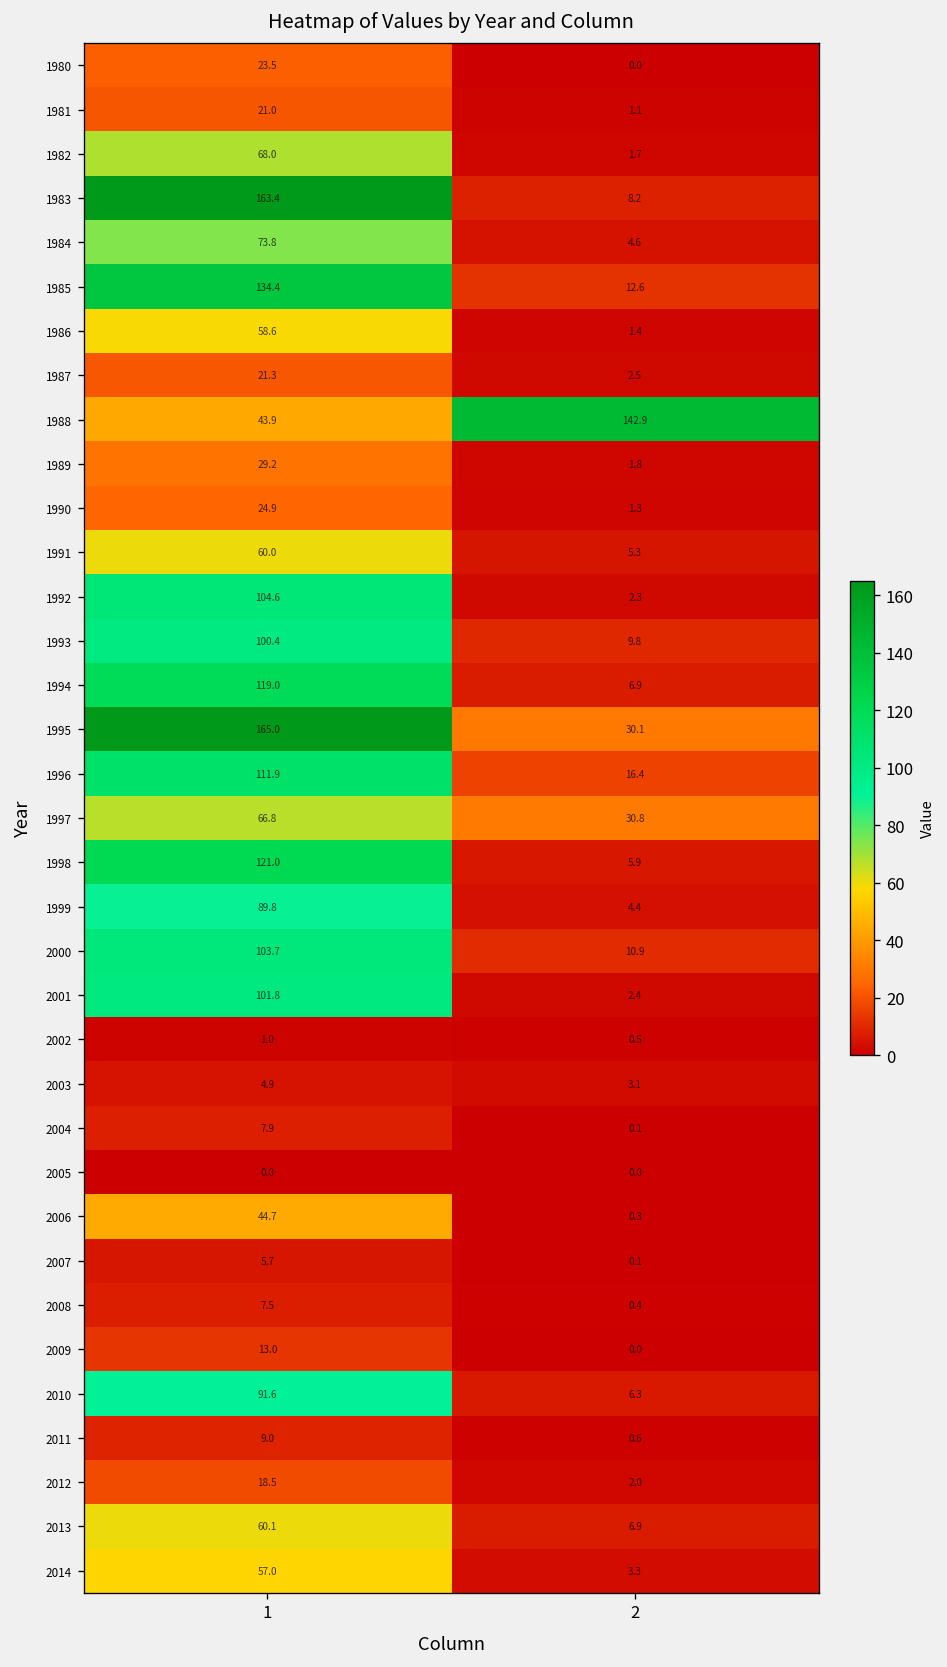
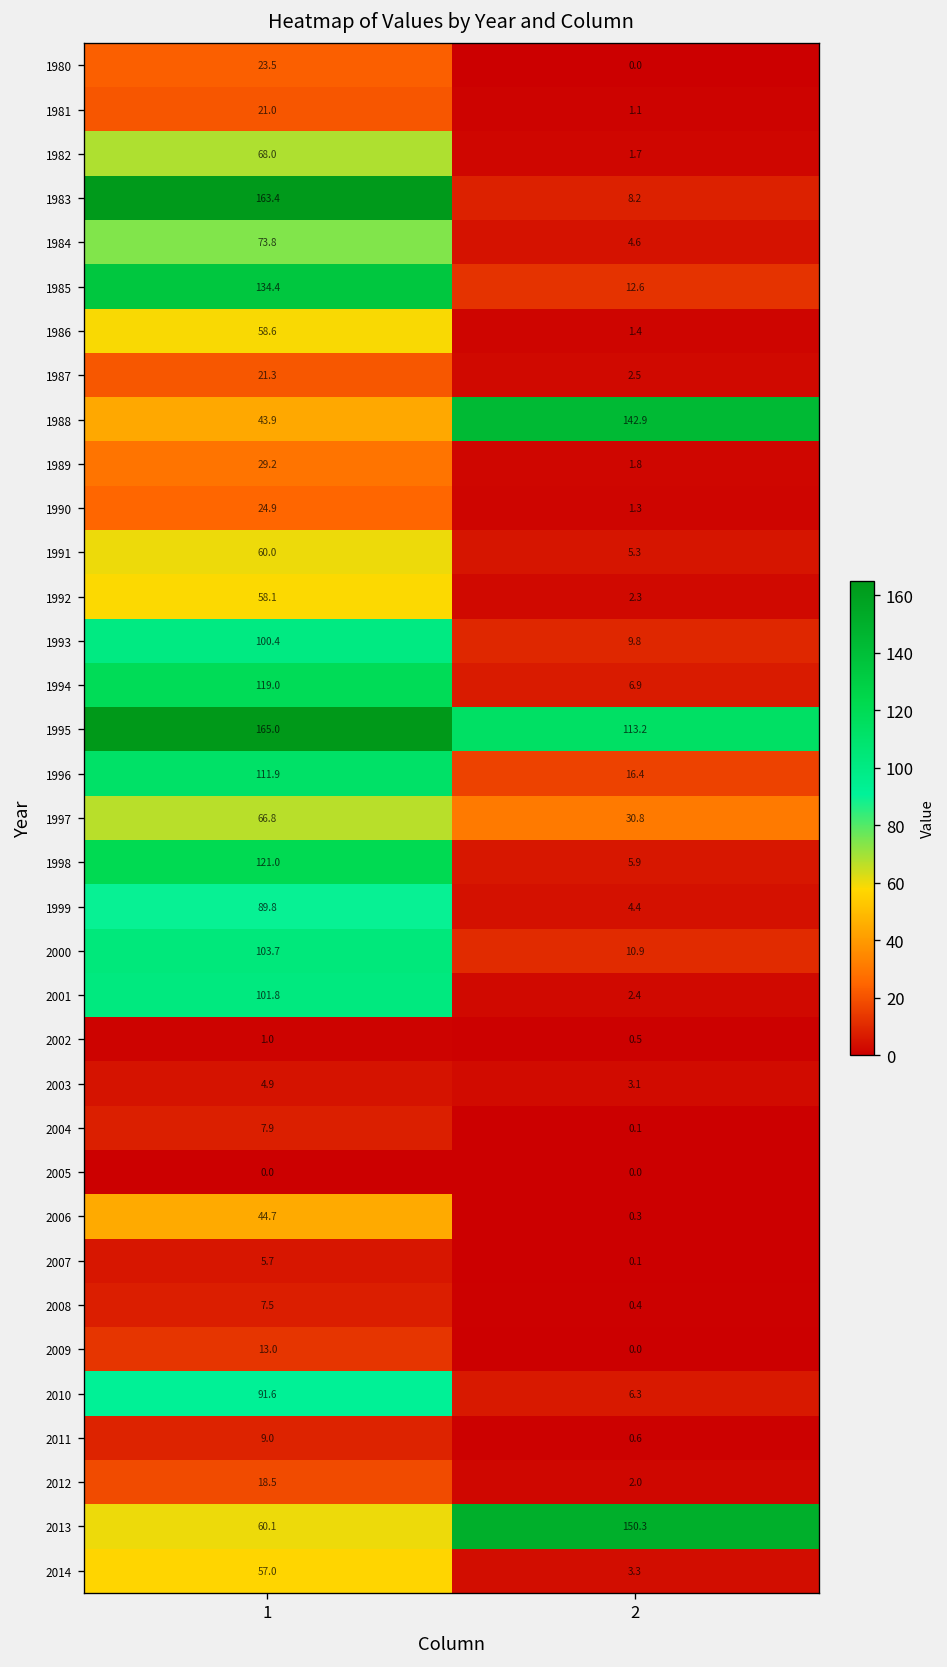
1992, 1: 104.6 -> 58.1
1995, 2: 30.1 -> 113.2
2013, 2: 6.9 -> 150.3
